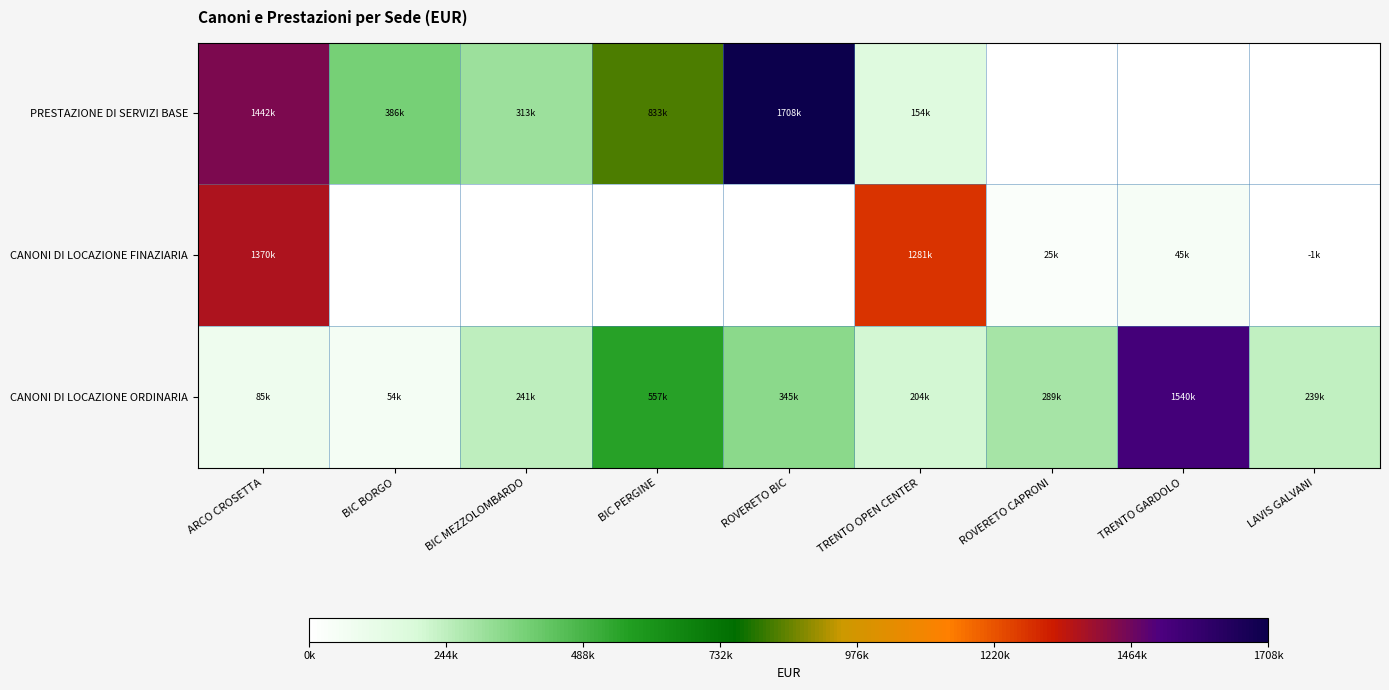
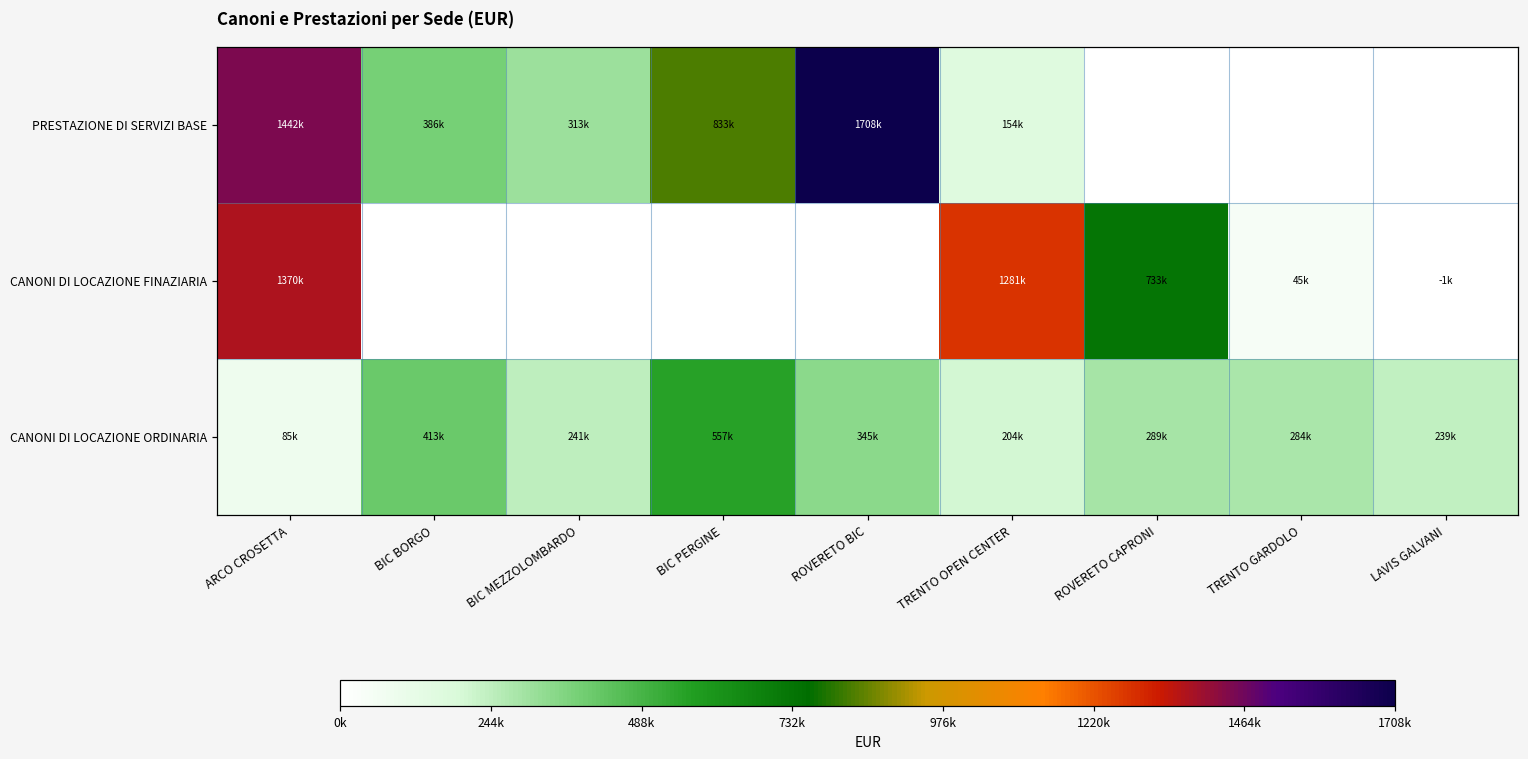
CANONI DI LOCAZIONE FINAZIARIA, ROVERETO CAPRONI: 25k -> 733k
CANONI DI LOCAZIONE ORDINARIA, BIC BORGO: 54k -> 413k
CANONI DI LOCAZIONE ORDINARIA, TRENTO GARDOLO: 1540k -> 284k
